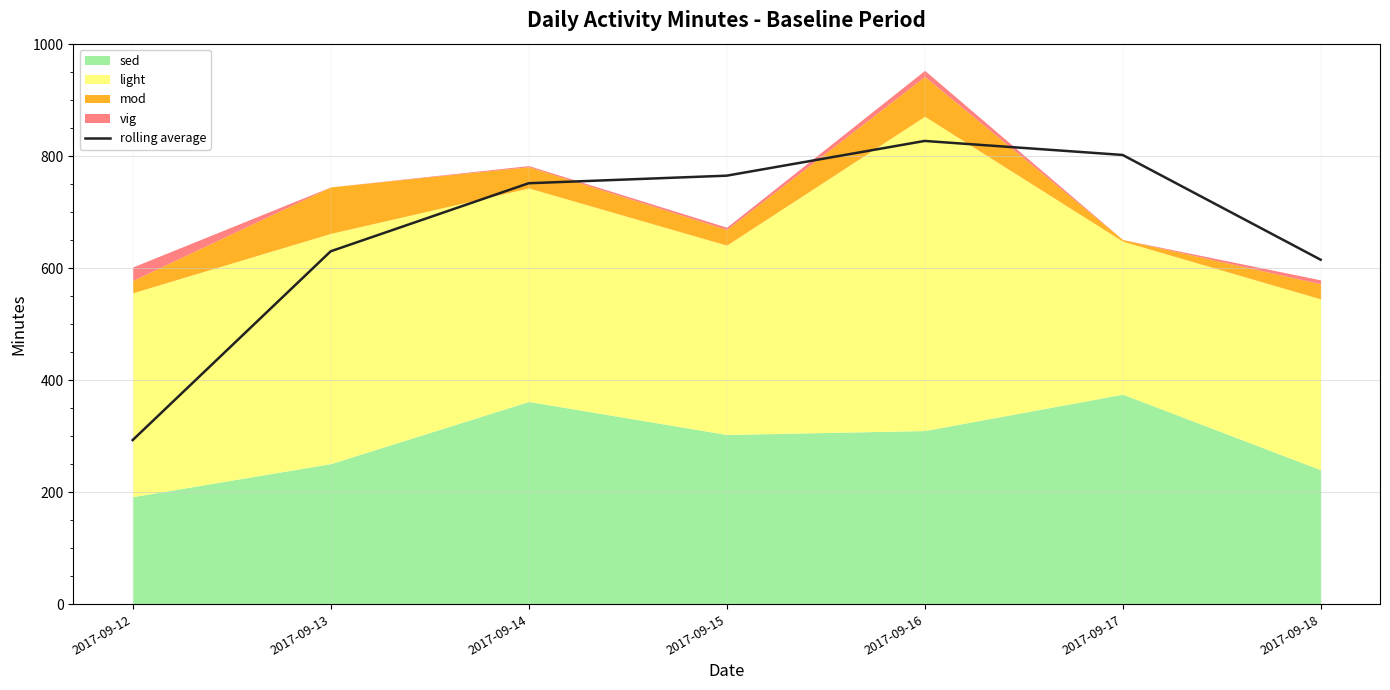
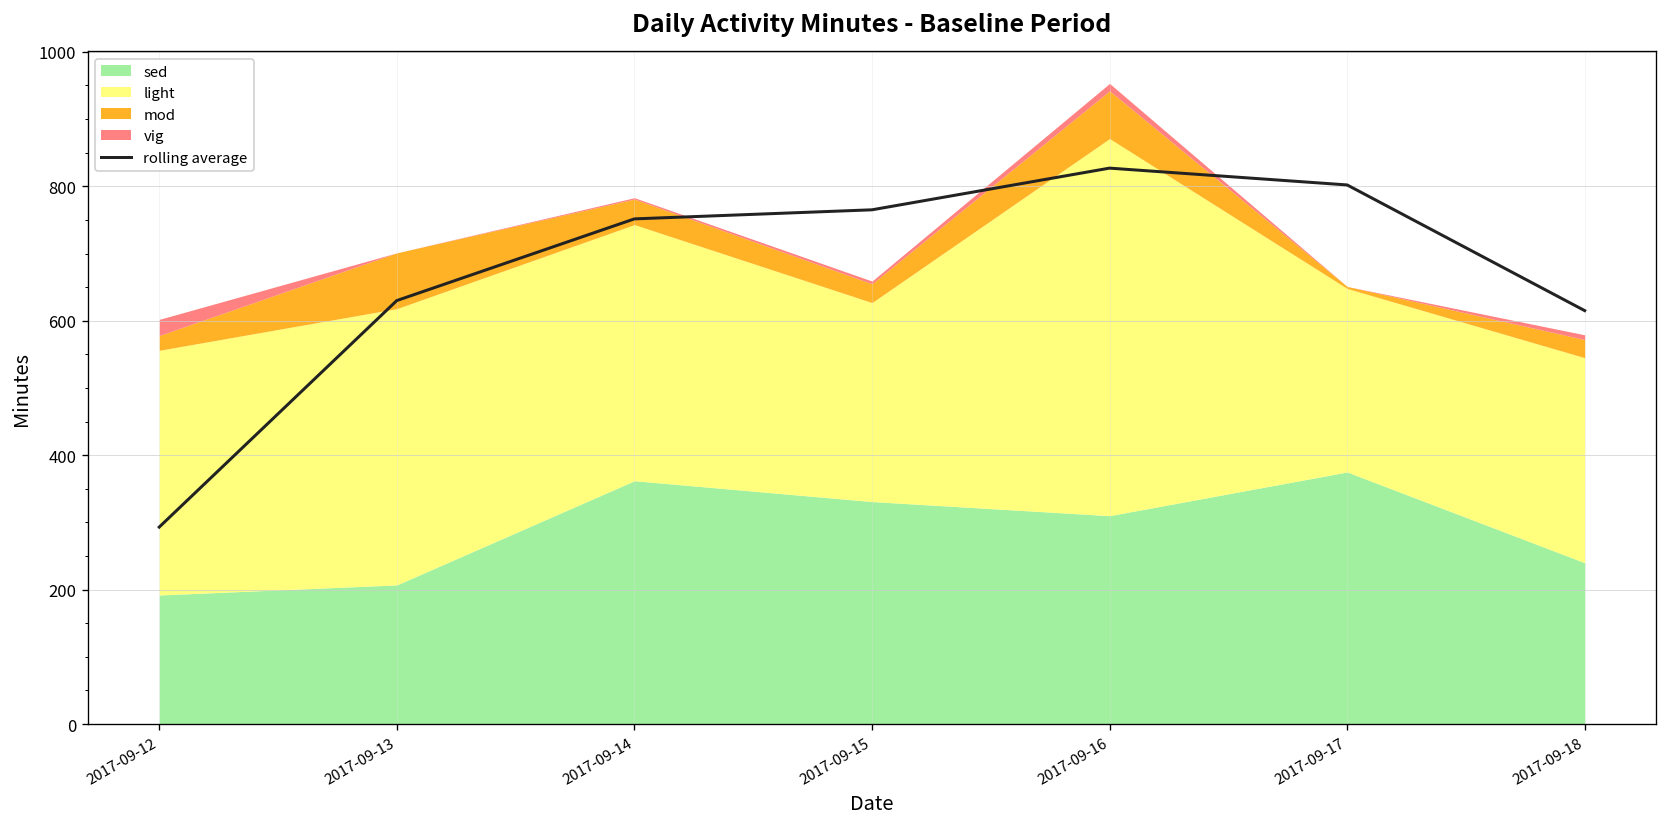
sed, 2017-09-13: 250 -> 210
sed, 2017-09-15: 300 -> 330
light, 2017-09-15: 340 -> 300
